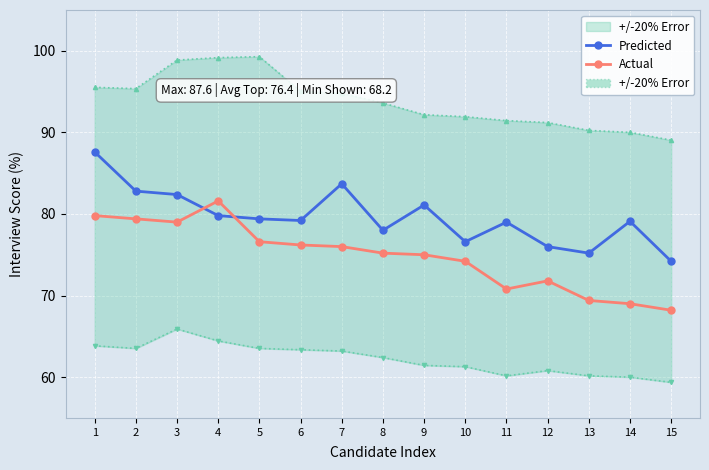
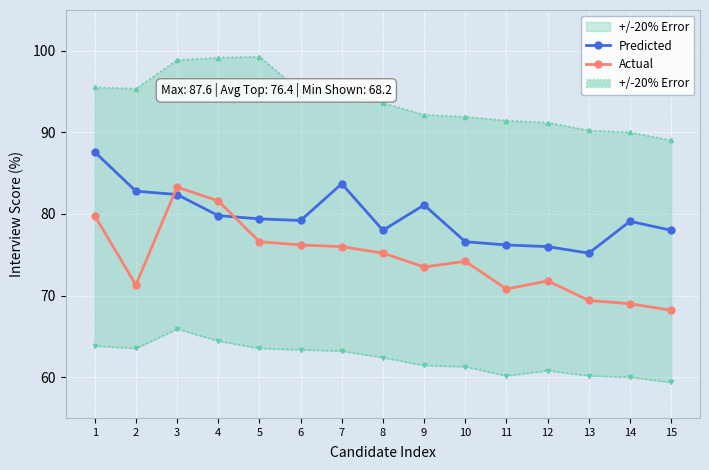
Actual, 2: 79 -> 71
Actual, 3: 79 -> 83
Actual, 9: 75 -> 74
Predicted, 11: 79 -> 76
Predicted, 15: 74 -> 78
